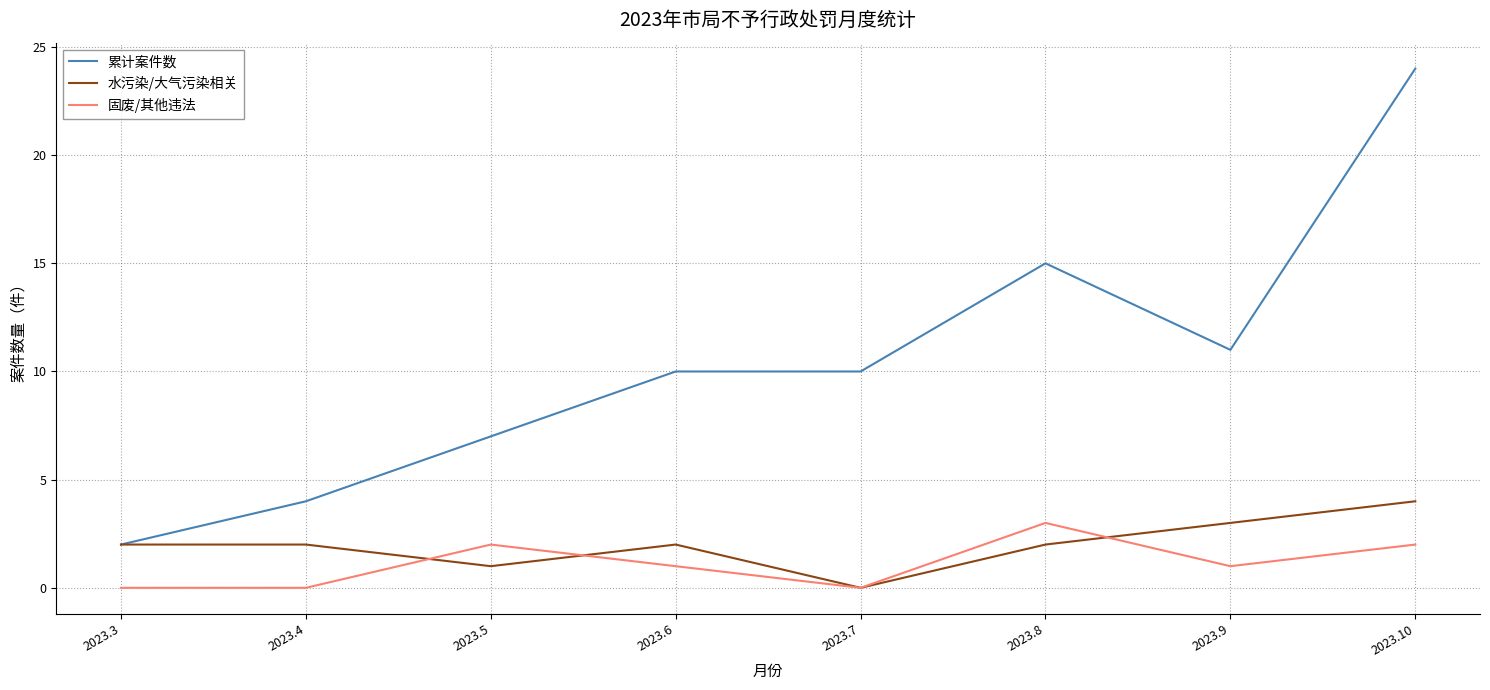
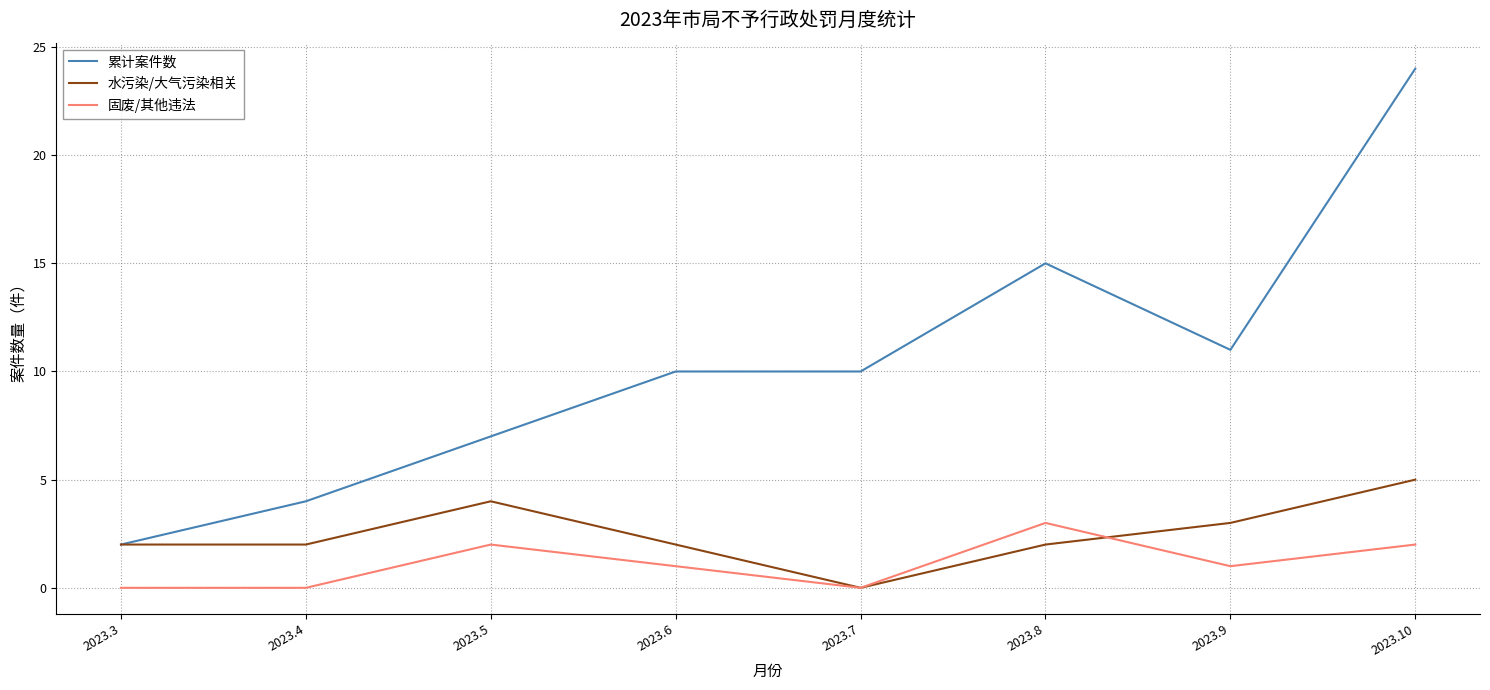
水污染/大气污染相关, 2023.5: 1 -> 4
水污染/大气污染相关, 2023.10: 4 -> 5
